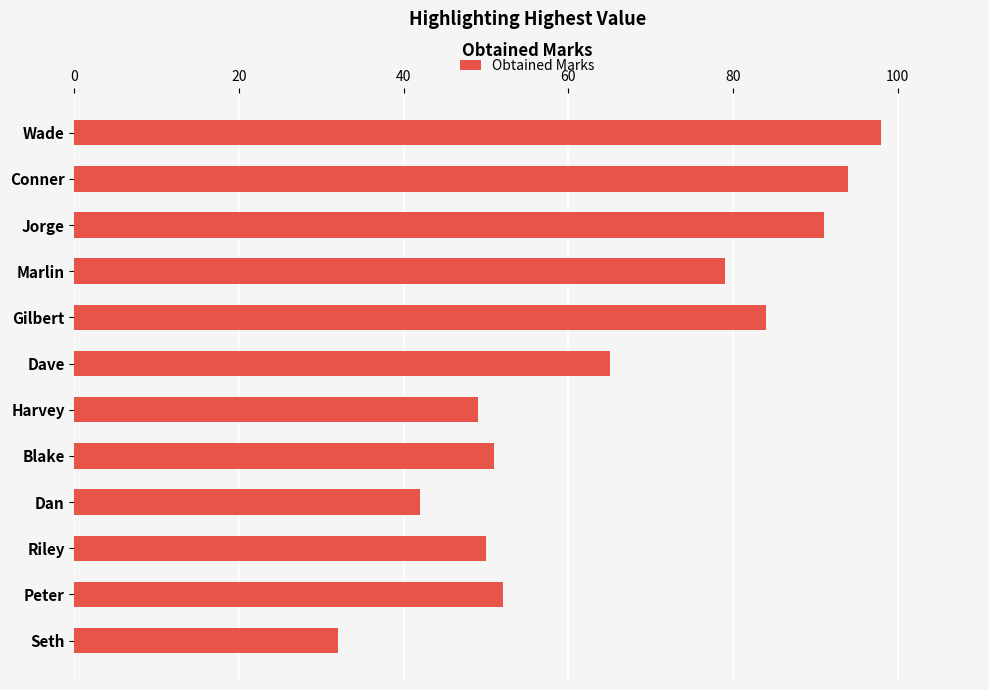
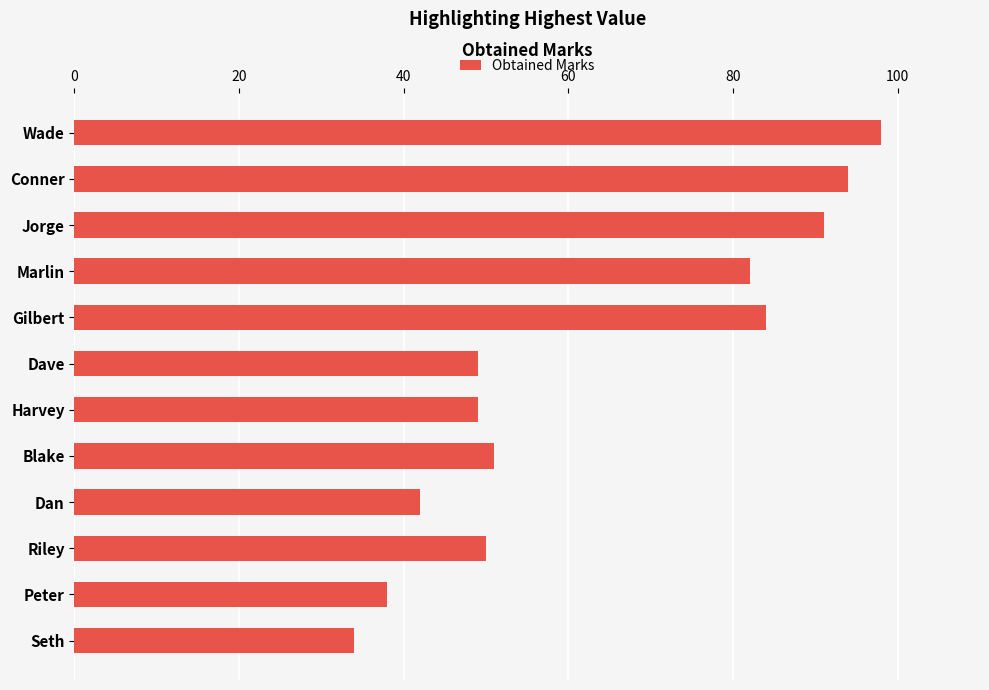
Marlin: 79 -> 82
Dave: 65 -> 49
Peter: 52 -> 38
Seth: 32 -> 34
